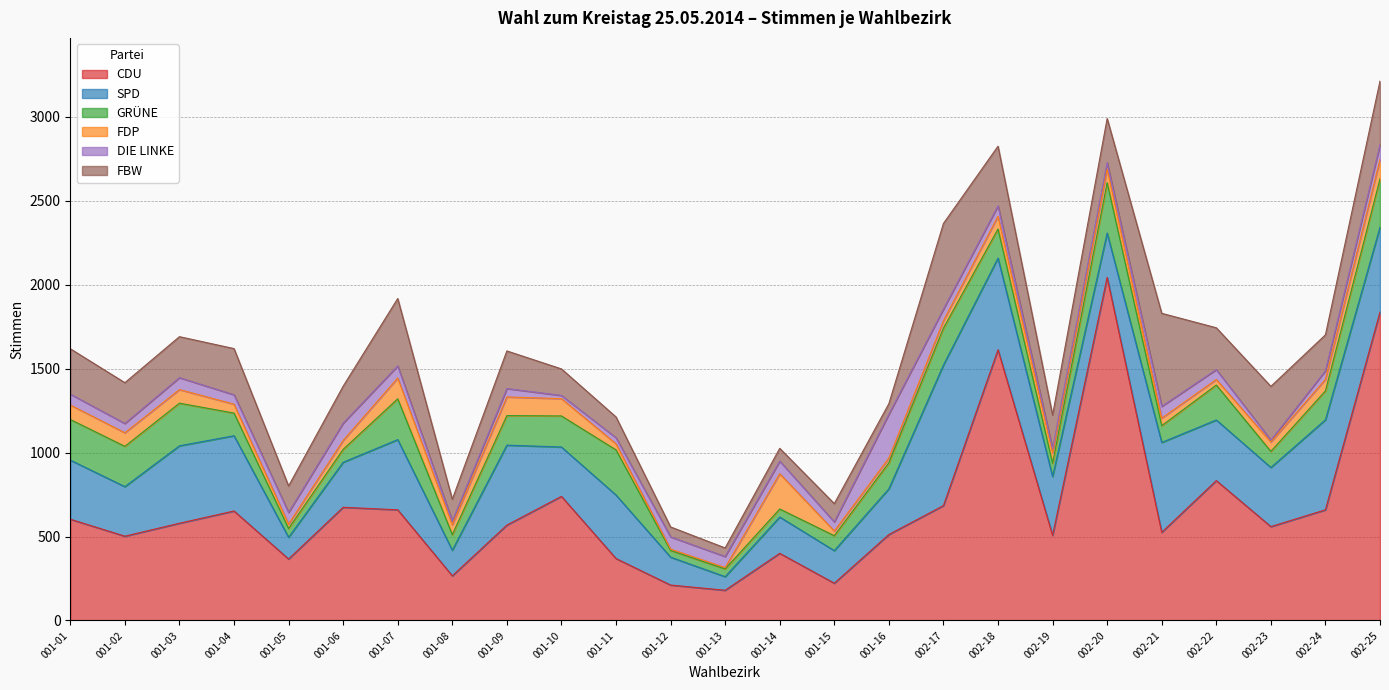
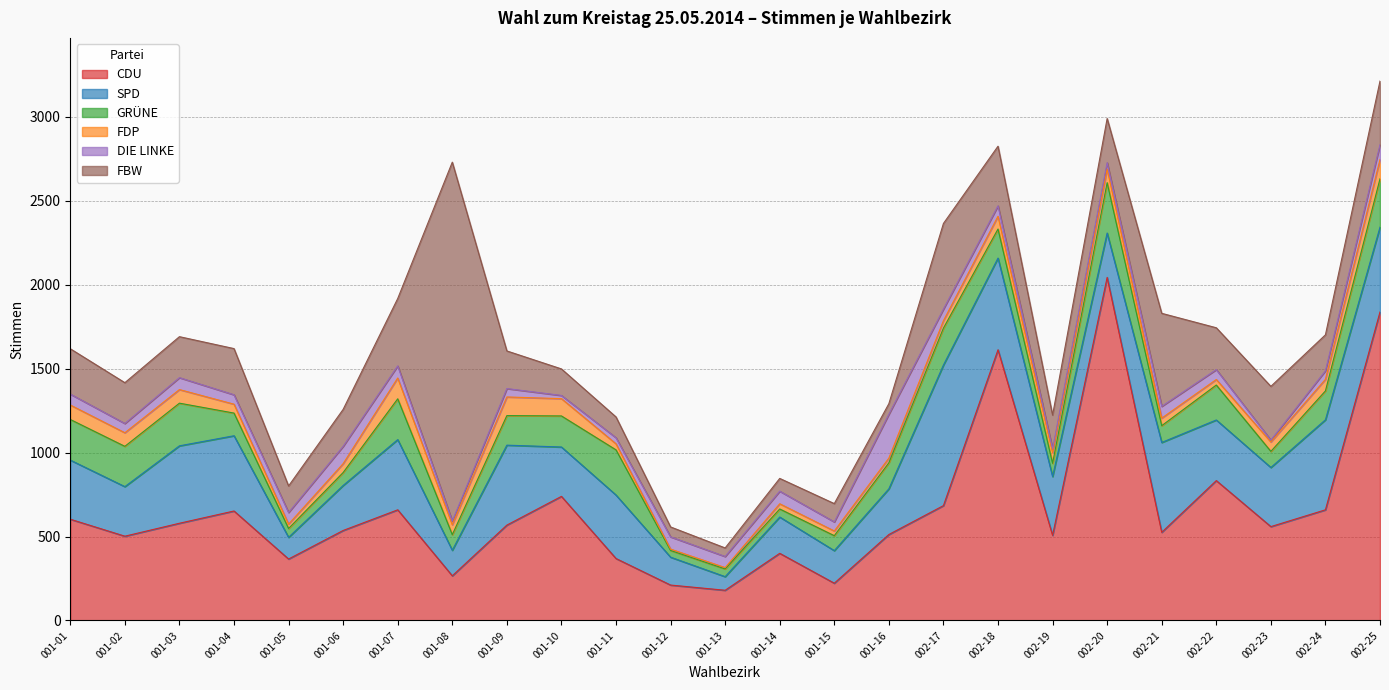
CDU, 001-06: 670 -> 540
FBW, 001-08: 130 -> 2140
FDP, 001-14: 210 -> 30
